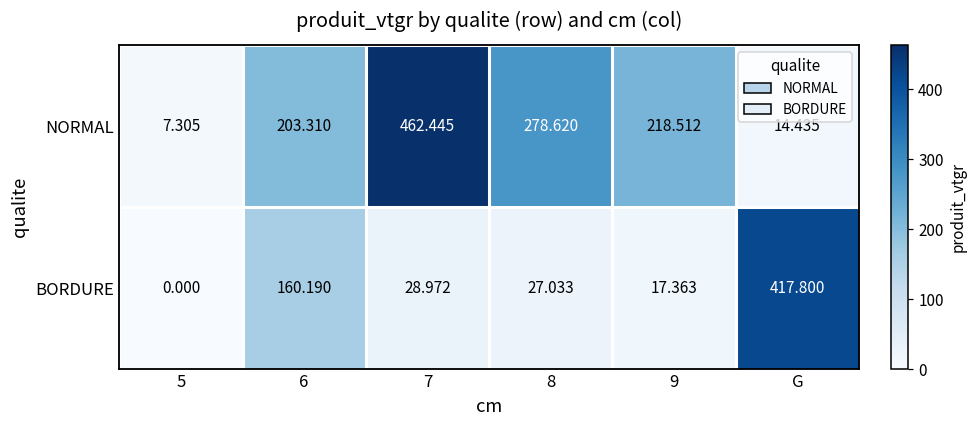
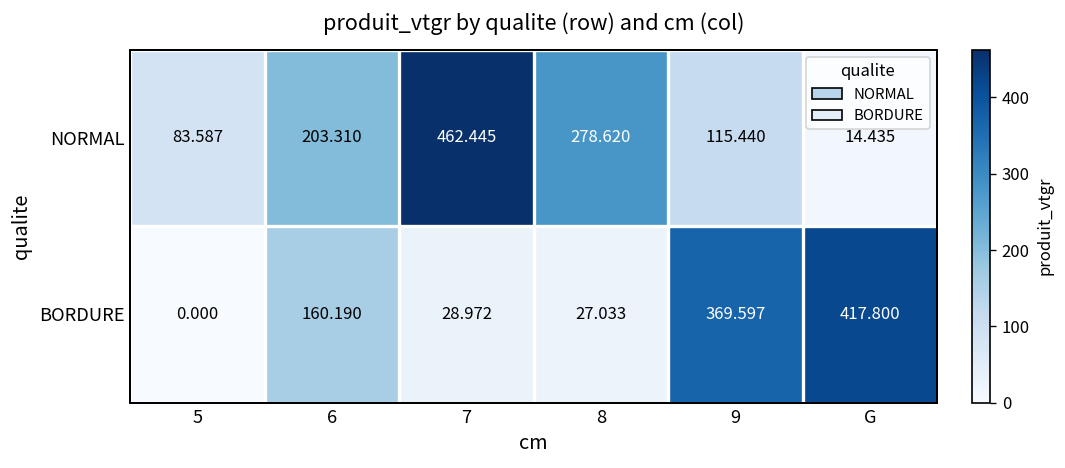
NORMAL, 5: 7.305 -> 83.587
NORMAL, 9: 218.512 -> 115.440
BORDURE, 9: 17.363 -> 369.597
